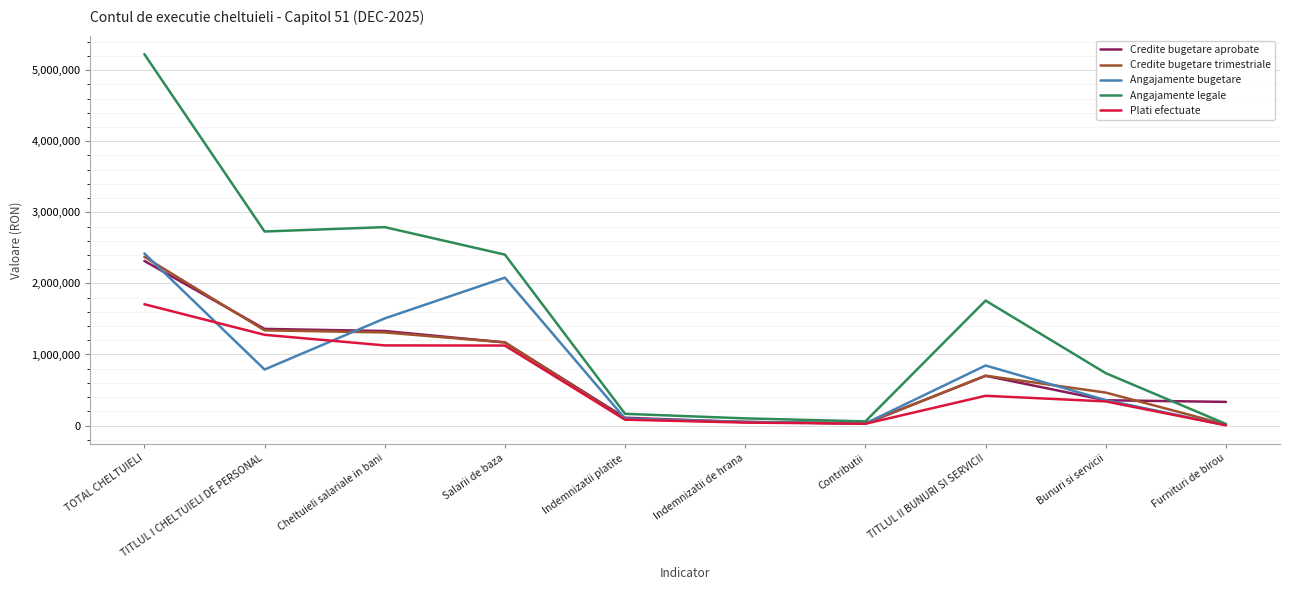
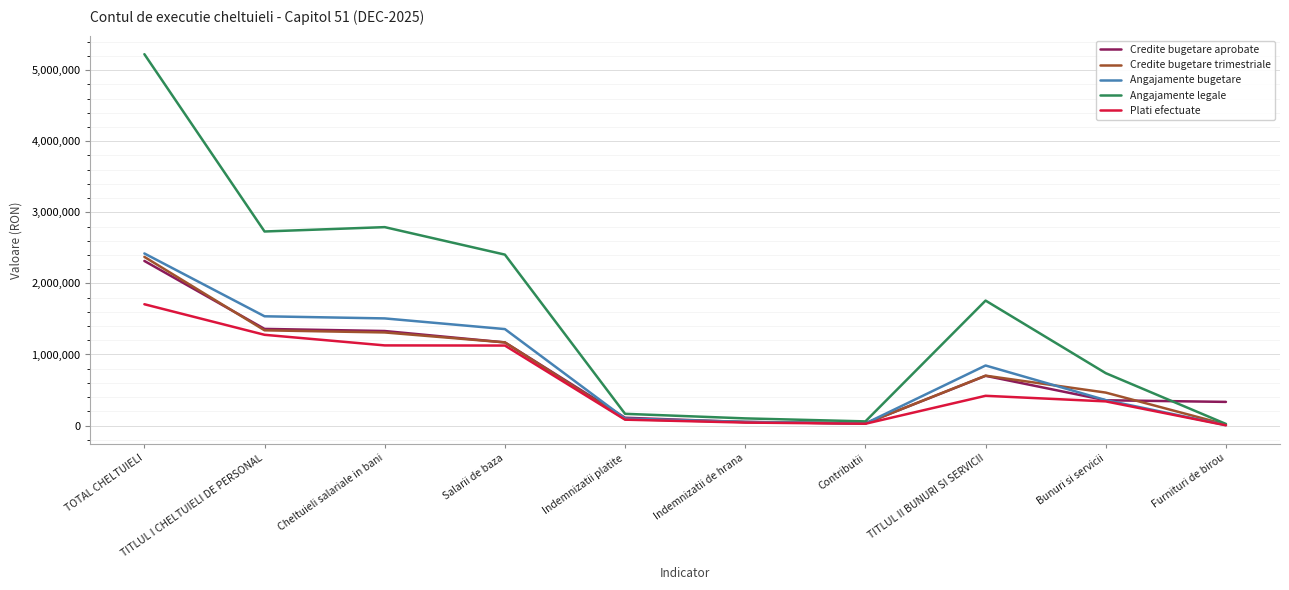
Angajamente bugetare, TITLUL I CHELTUIELI DE PERSONAL: 800,000 -> 1,500,000
Angajamente bugetare, Salarii de baza: 2,100,000 -> 1,400,000
